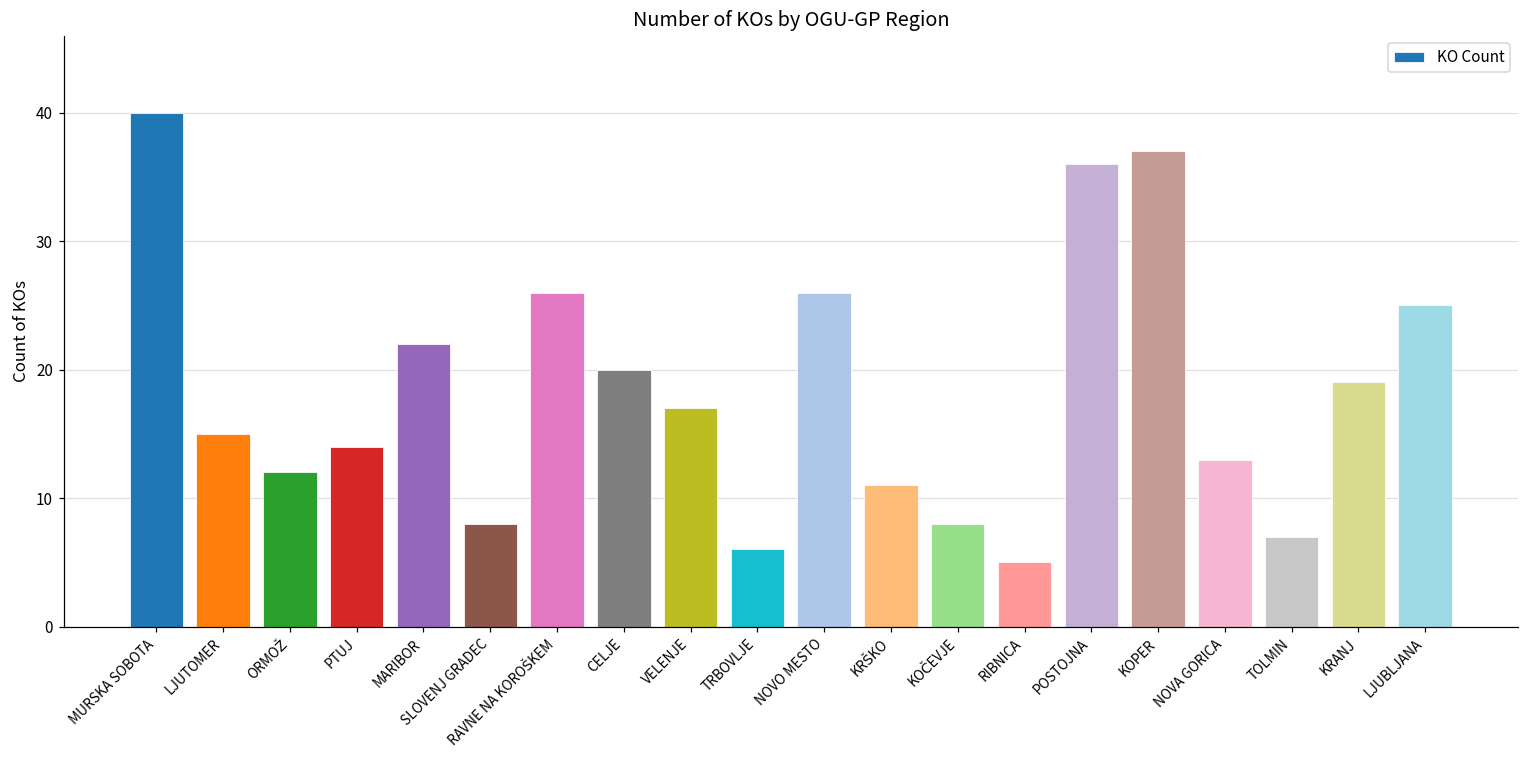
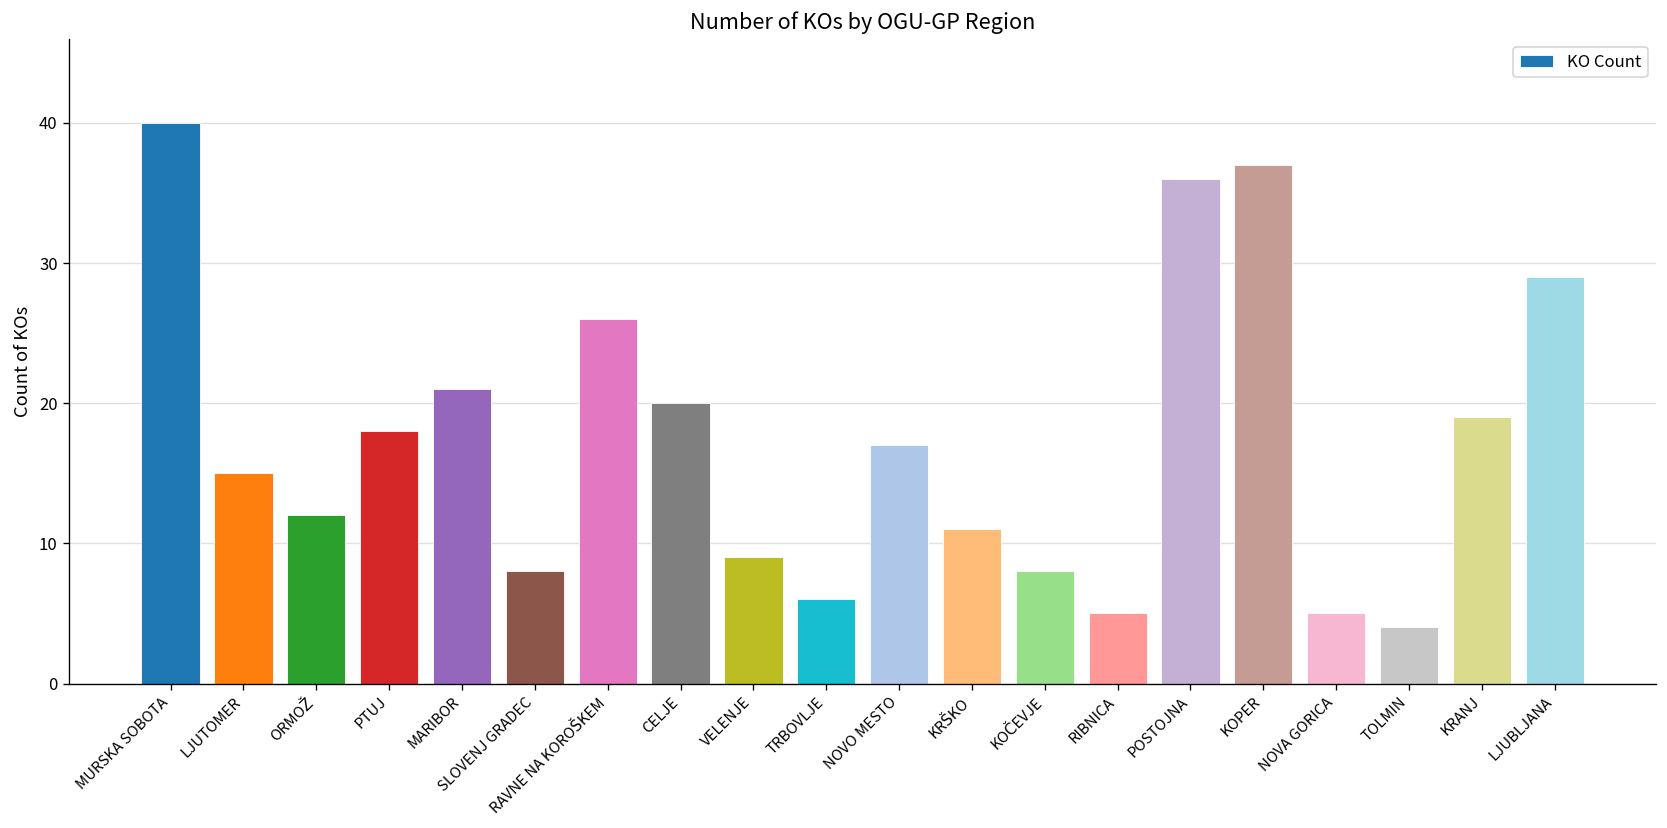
PTUJ: 14 -> 18
MARIBOR: 22 -> 21
VELENJE: 17 -> 9
NOVO MESTO: 26 -> 17
NOVA GORICA: 13 -> 5
TOLMIN: 7 -> 4
LJUBLJANA: 25 -> 29
